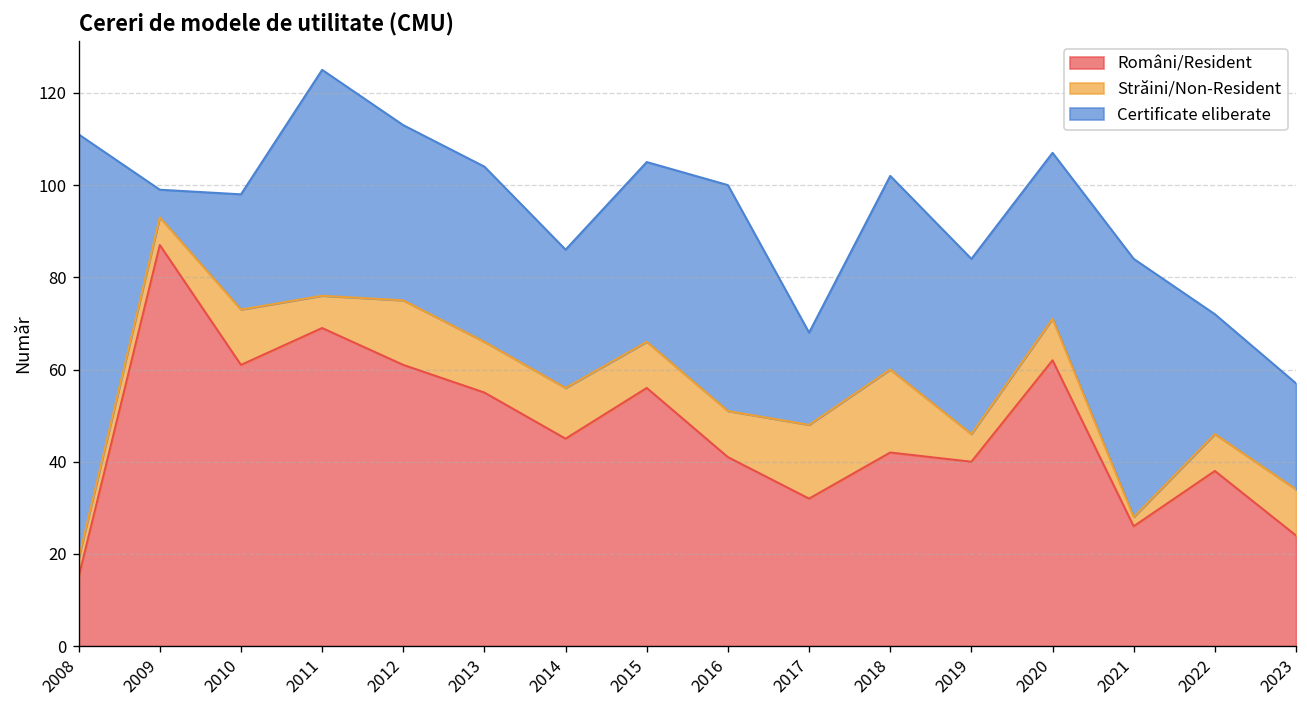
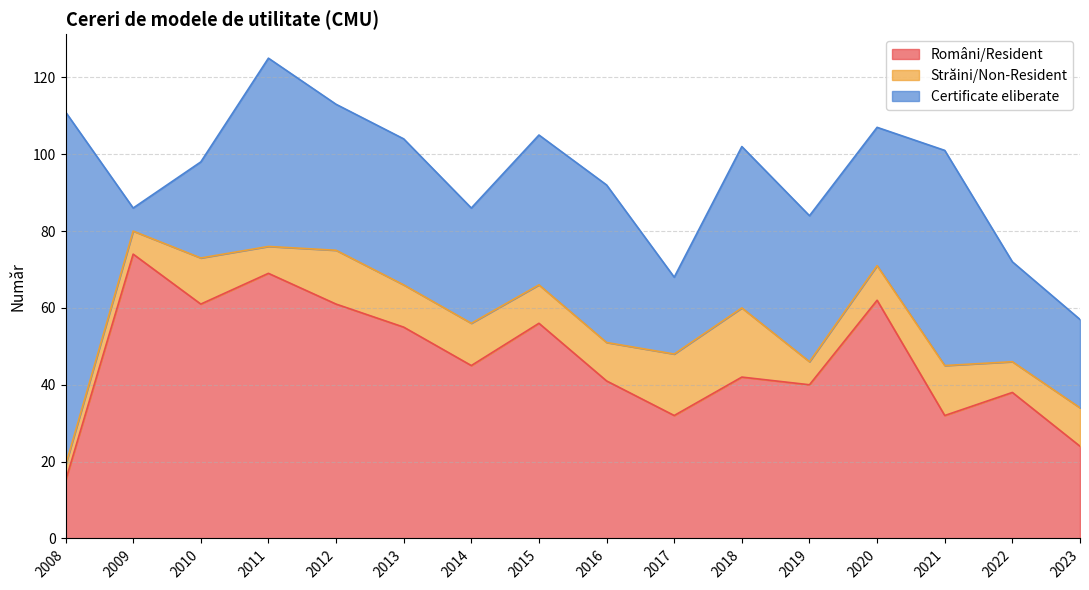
Români/Resident, 2009: 87 -> 74
Certificate eliberate, 2016: 49 -> 41
Români/Resident, 2021: 26 -> 32
Străini/Non-Resident, 2021: 2 -> 13
